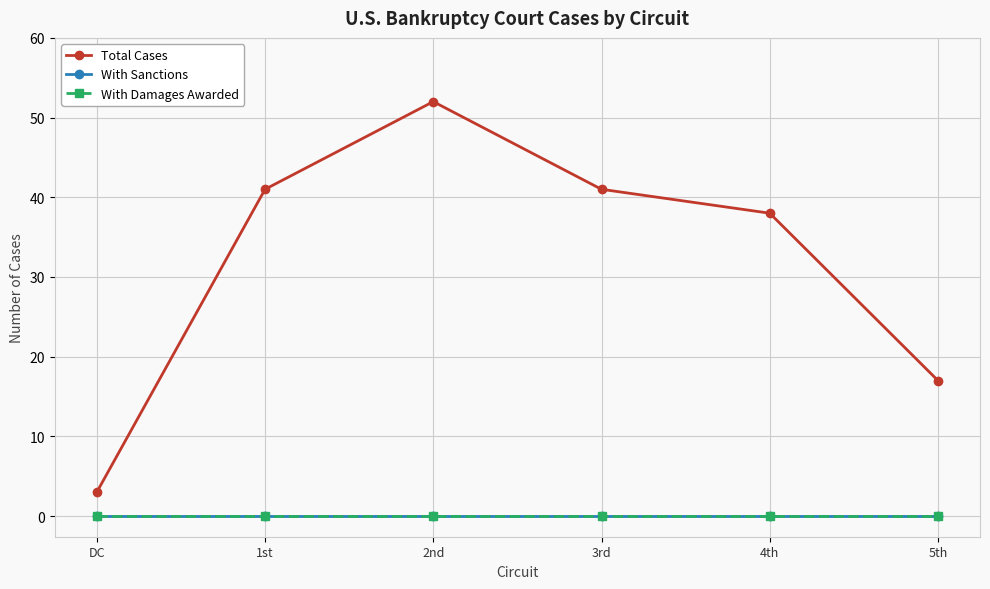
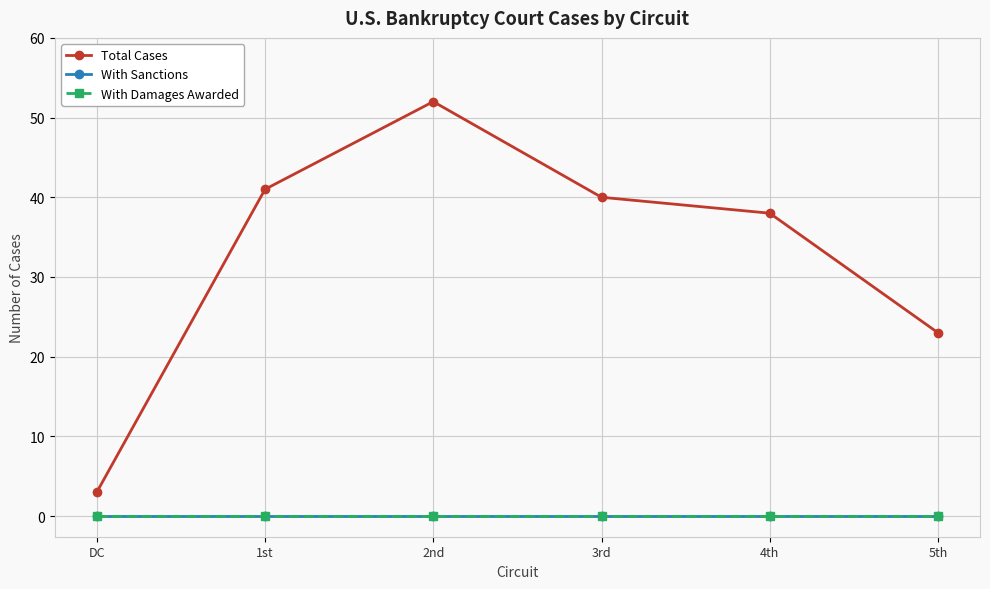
Total Cases, 3rd: 41 -> 40
Total Cases, 5th: 17 -> 23
